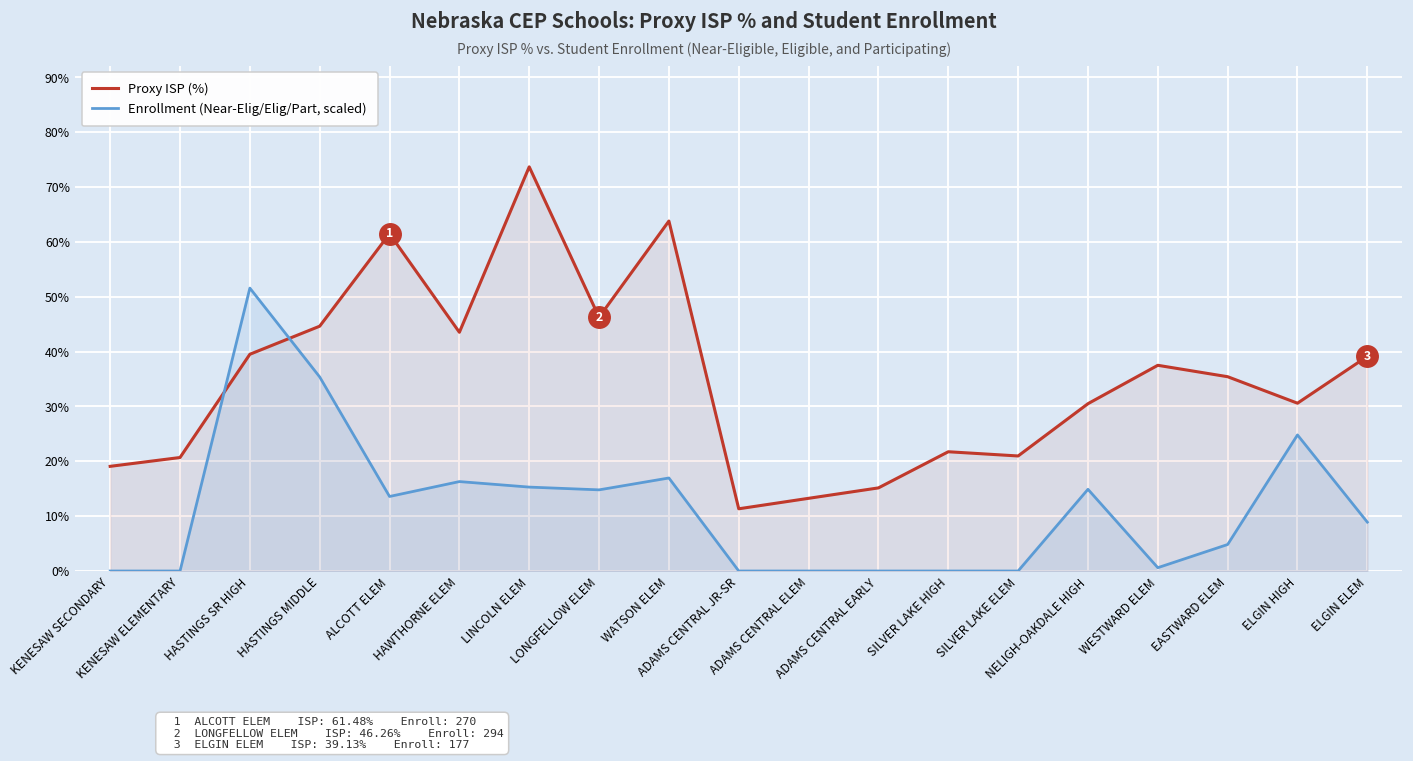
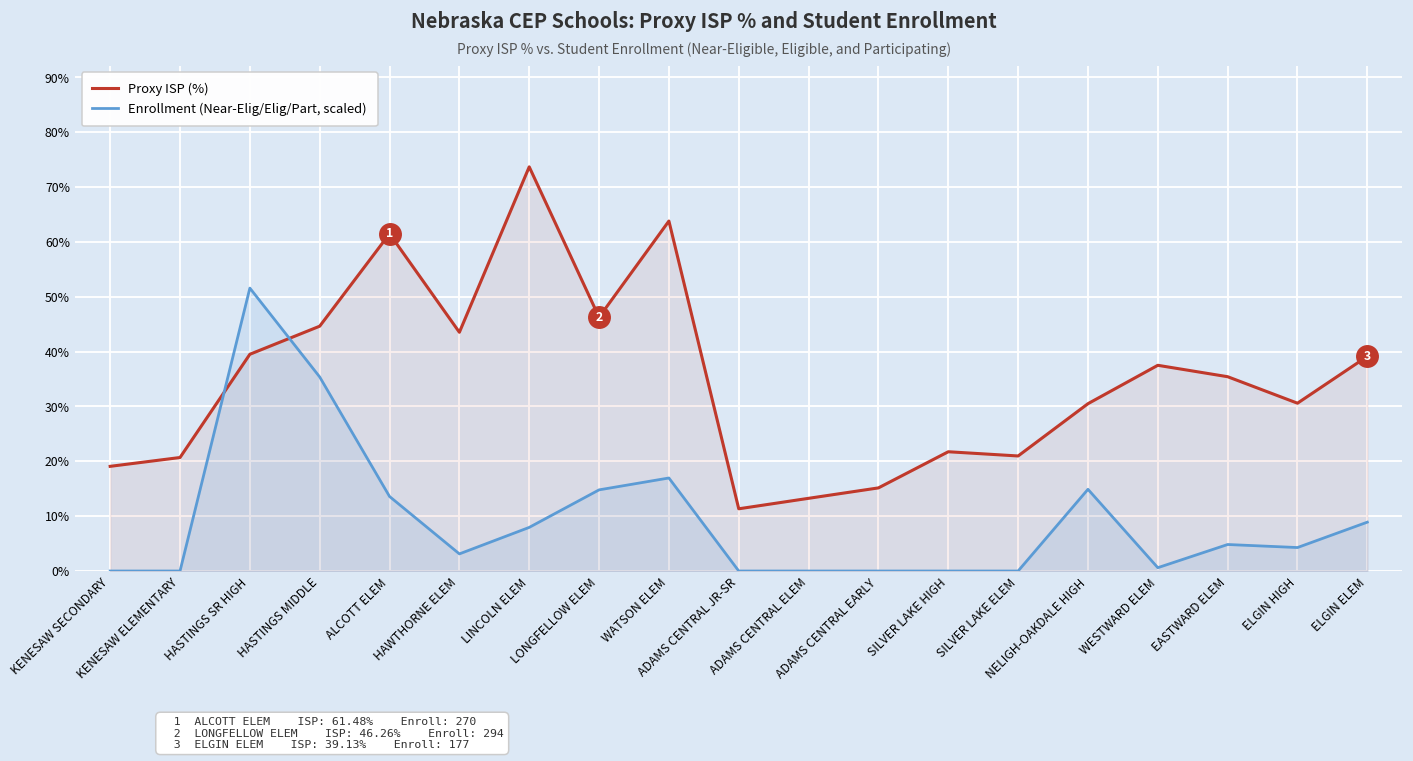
Enrollment (Near-Elig/Elig/Part, scaled), HAWTHORNE ELEM: 16% -> 3%
Enrollment (Near-Elig/Elig/Part, scaled), LINCOLN ELEM: 15% -> 8%
Enrollment (Near-Elig/Elig/Part, scaled), ELGIN HIGH: 25% -> 4%
